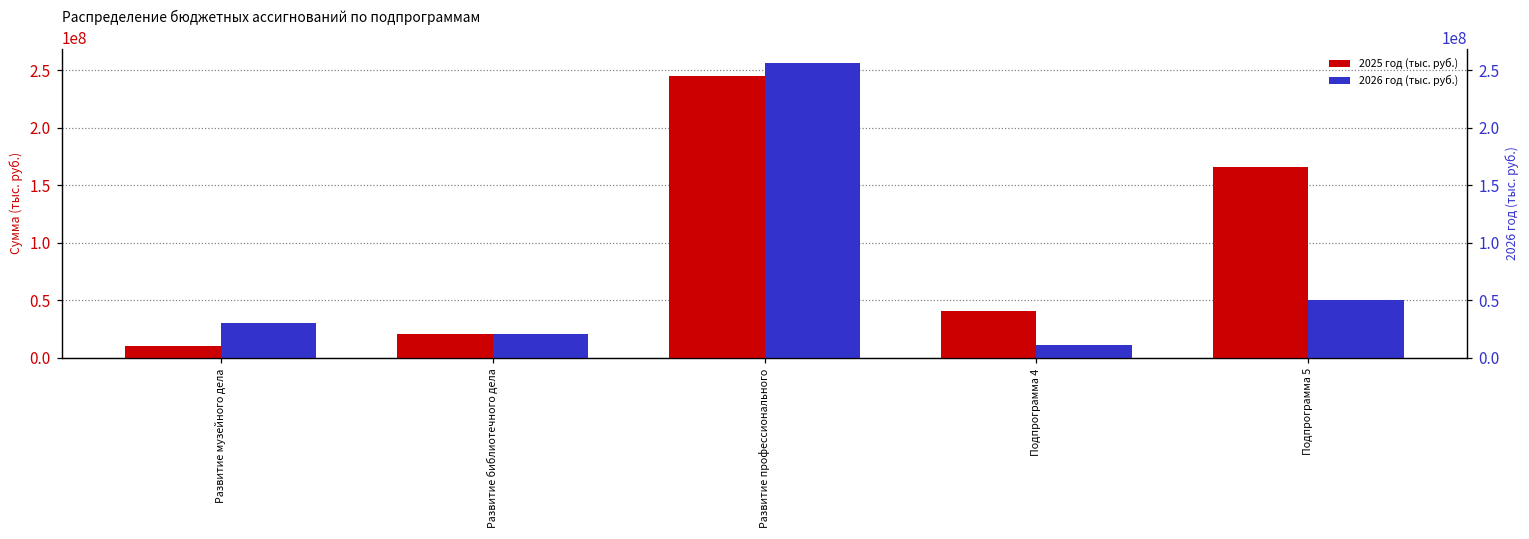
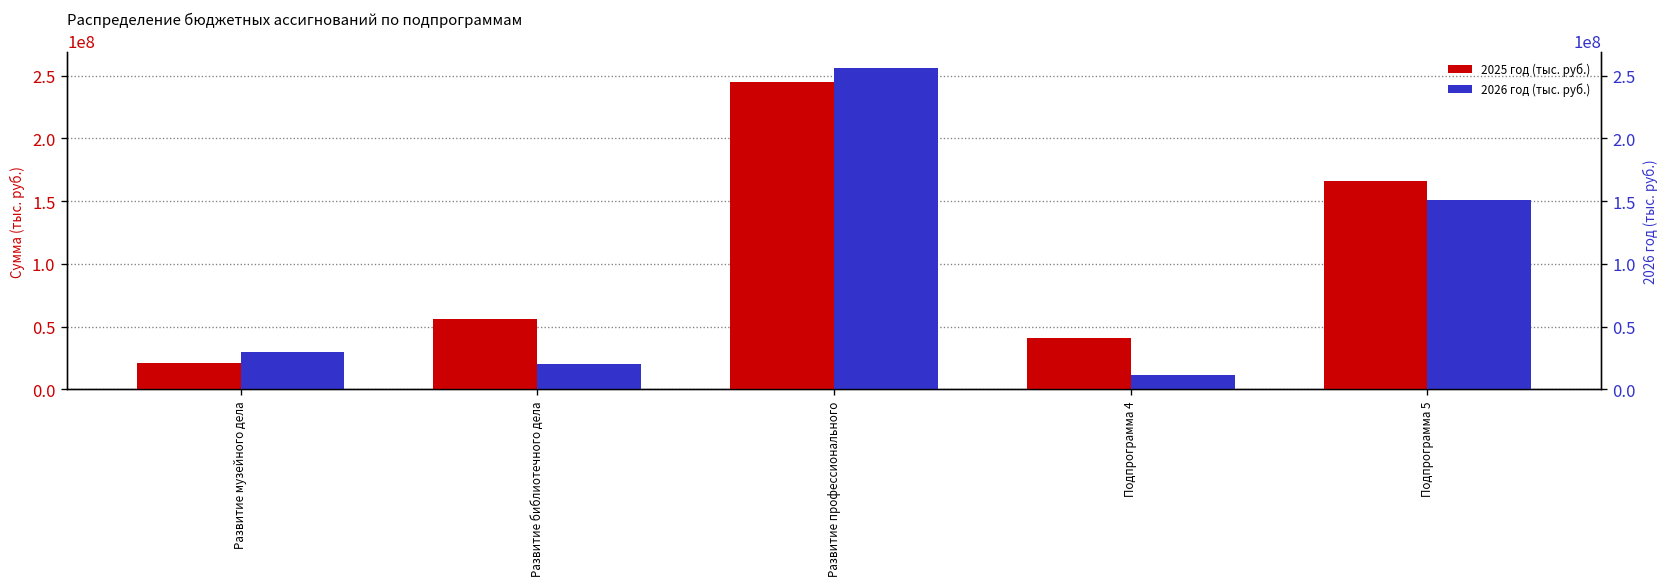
2025 год (тыс. руб.), Развитие музейного дела: 10000000 -> 21000000
2025 год (тыс. руб.), Развитие библиотечного дела: 20000000 -> 56000000
2026 год (тыс. руб.), Подпрограмма 5: 50000000 -> 151000000
